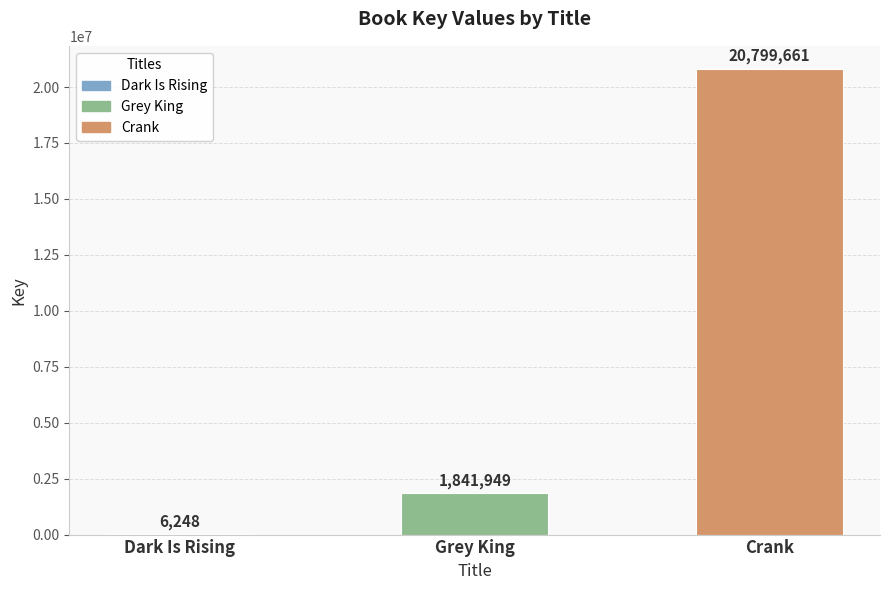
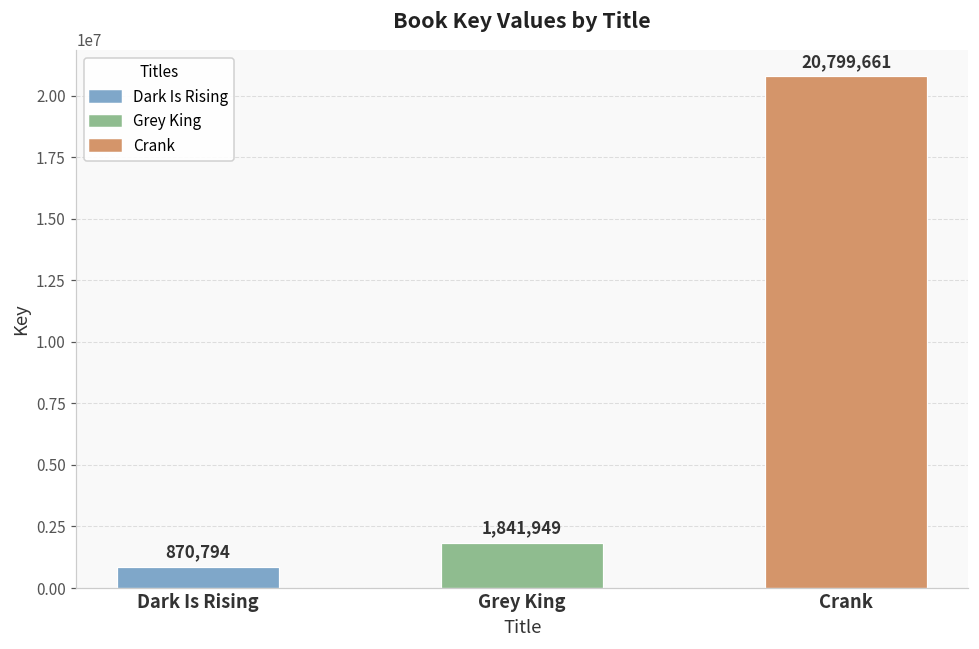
Dark Is Rising: 6,248 -> 870,794
